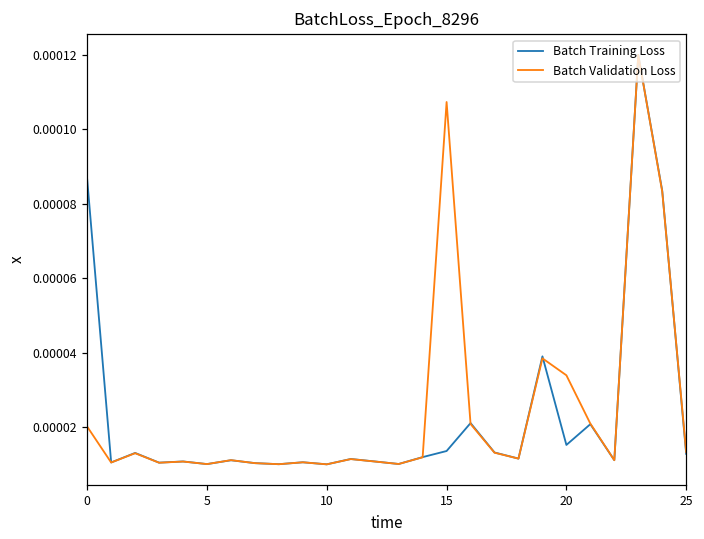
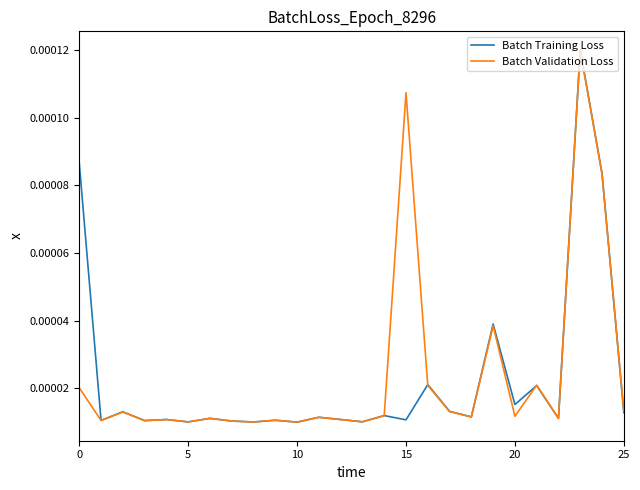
Batch Training Loss, 15: 0.000014 -> 0.000011
Batch Validation Loss, 20: 0.000034 -> 0.000012
